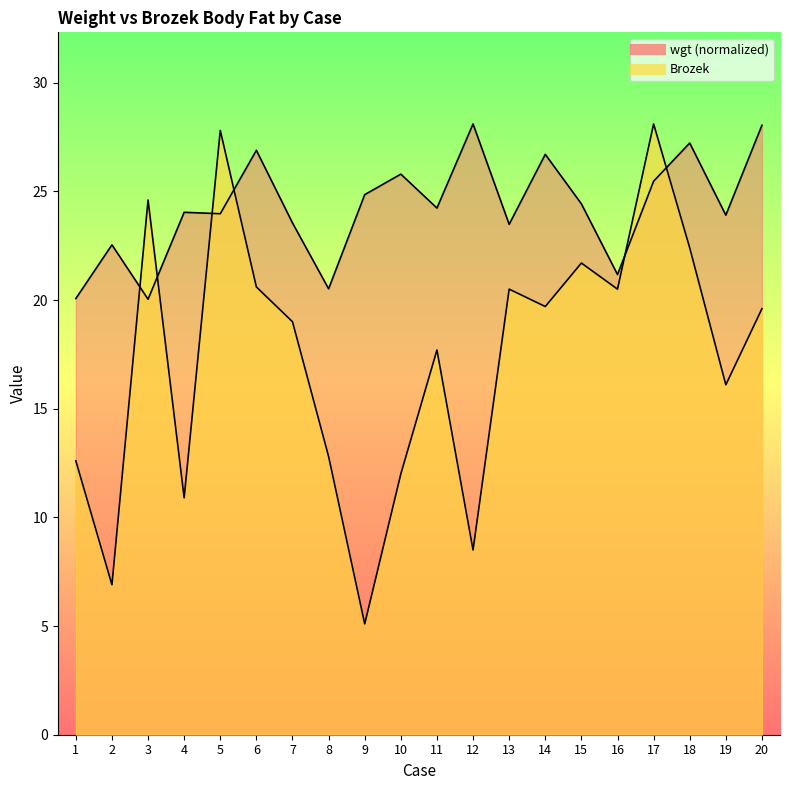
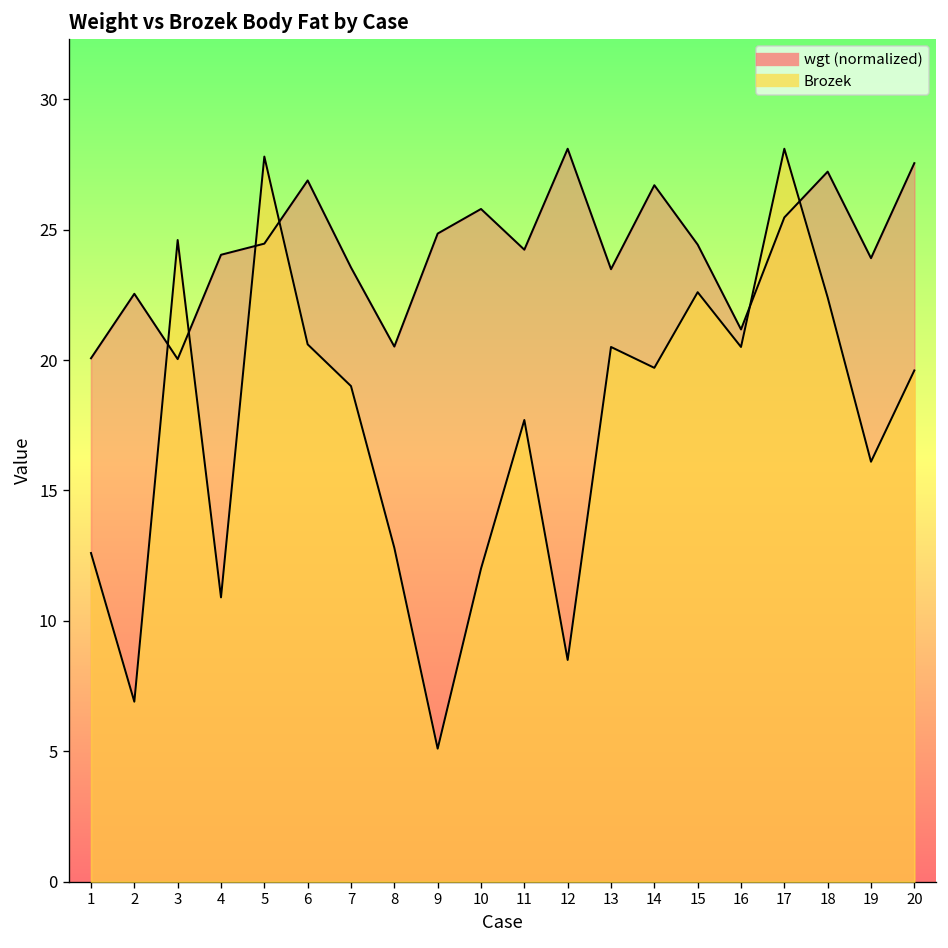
wgt (normalized), 5: 24.0 -> 24.5
Brozek, 15: 21.7 -> 22.6
wgt (normalized), 20: 28.0 -> 27.5
